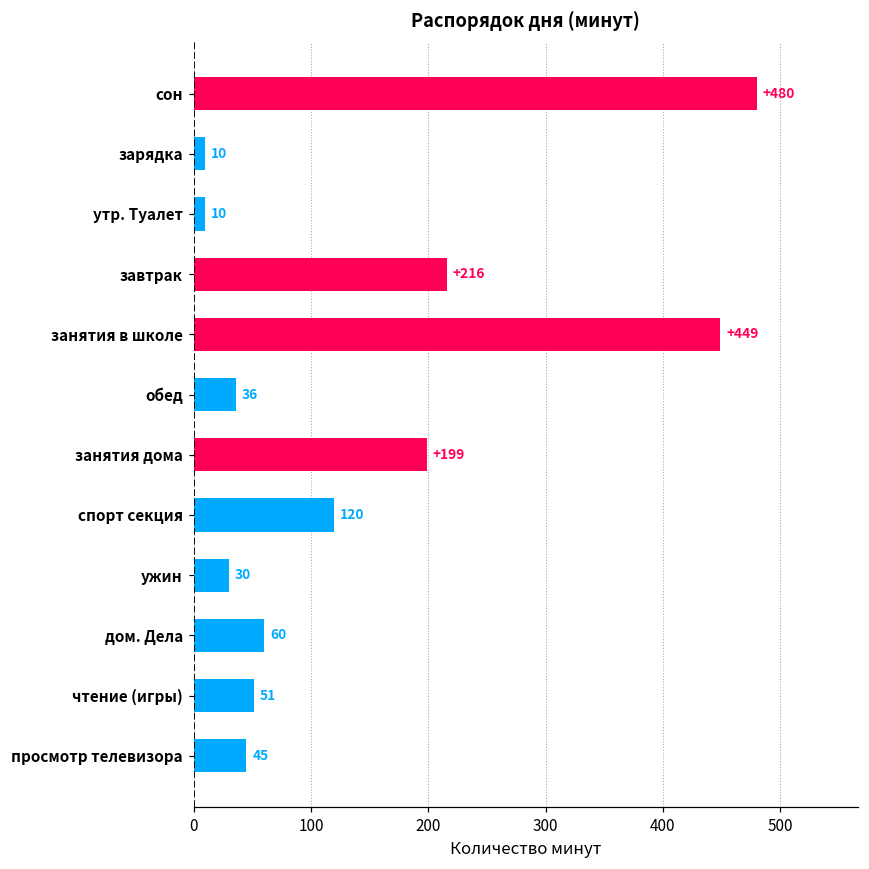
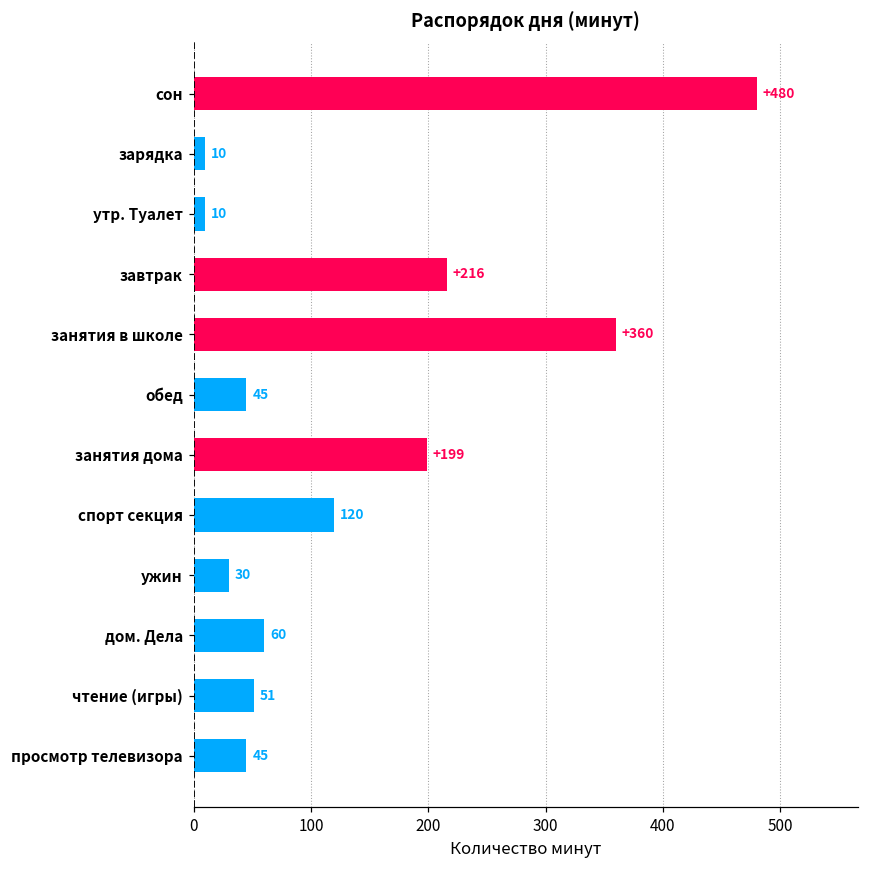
занятия в школе: +449 -> +360
обед: 36 -> 45
